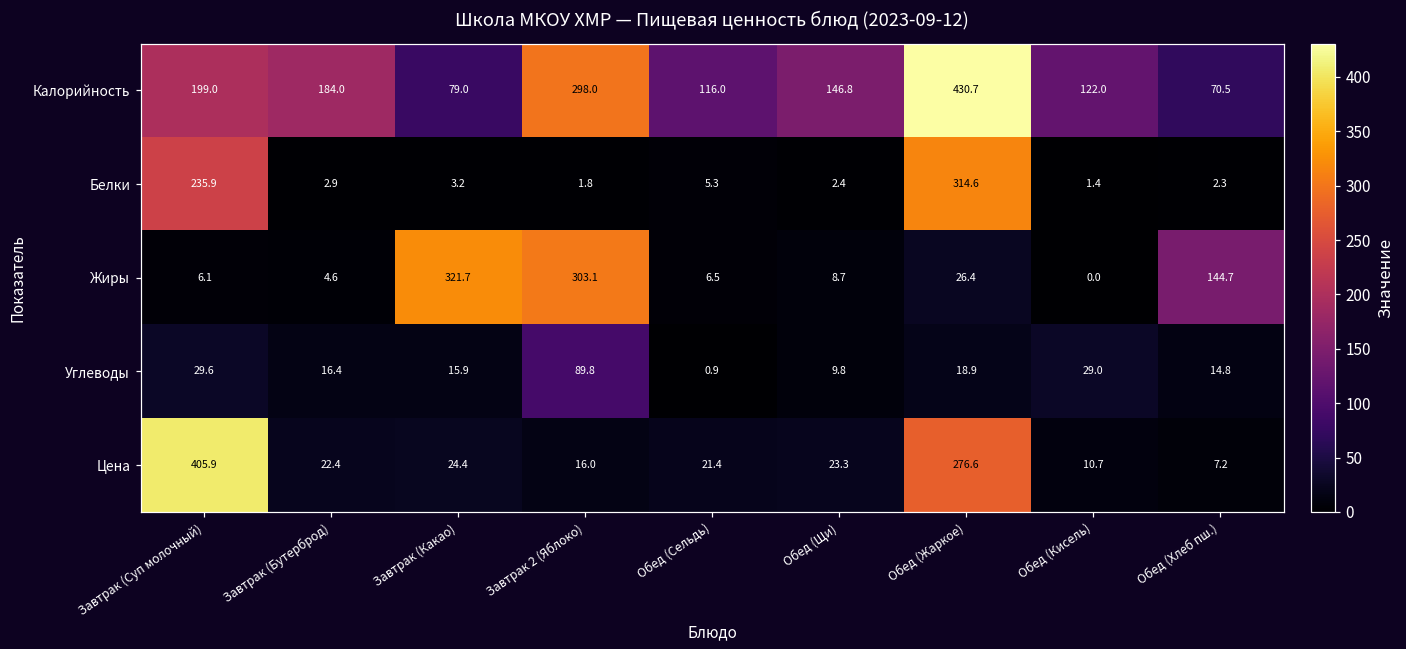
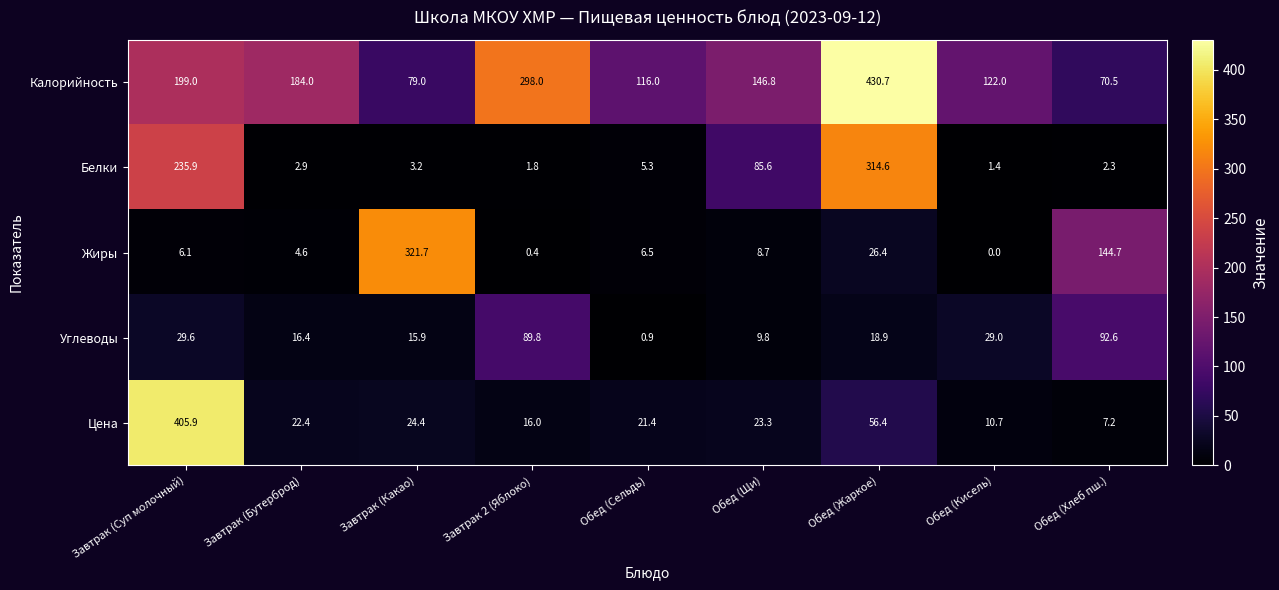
Белки, Обед (Щи): 2.4 -> 85.6
Жиры, Завтрак 2 (Яблоко): 303.1 -> 0.4
Углеводы, Обед (Хлеб пш.): 14.8 -> 92.6
Цена, Обед (Жаркое): 276.6 -> 56.4
